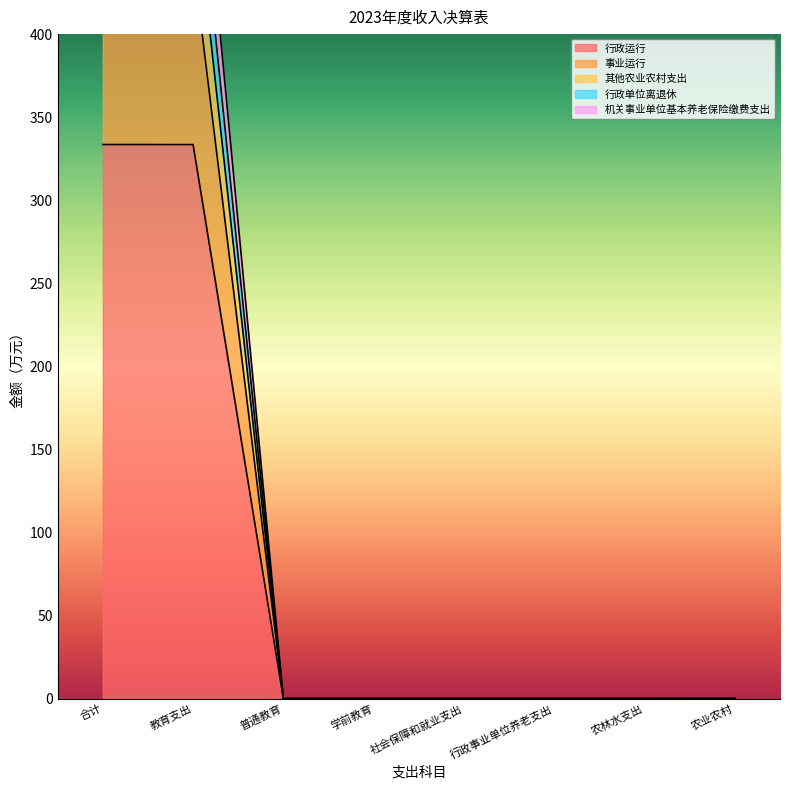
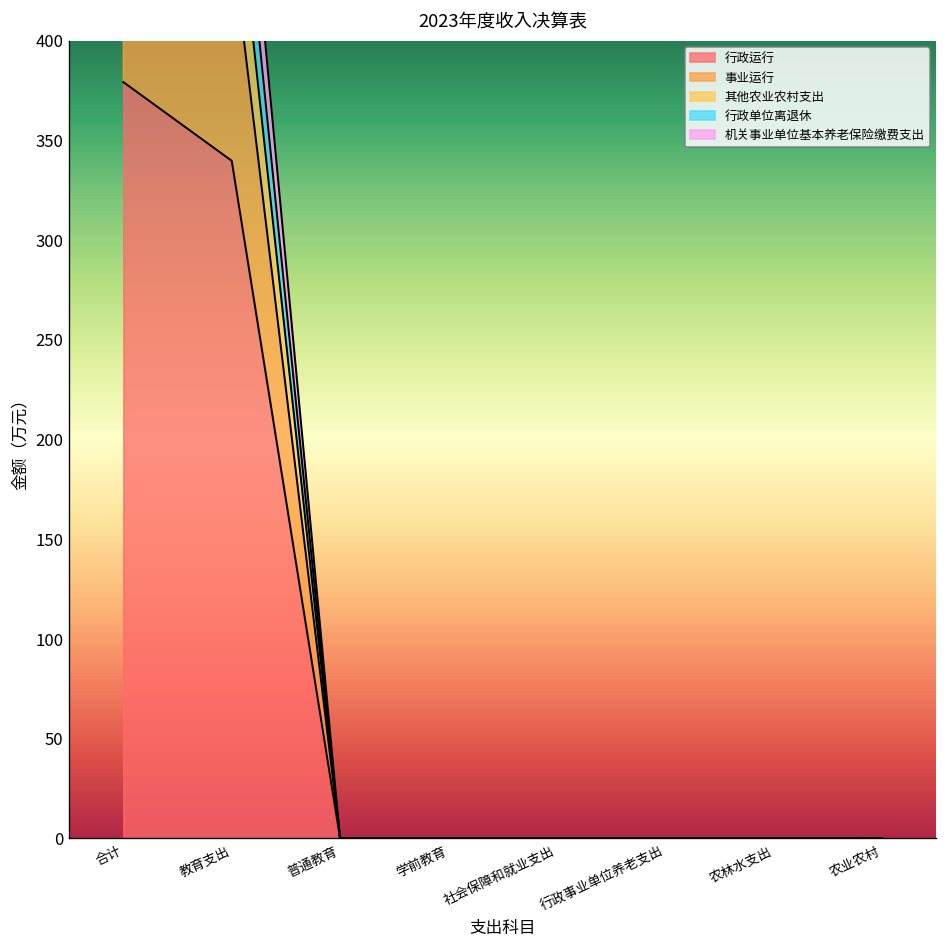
行政运行, 合计: 334 -> 379
行政运行, 教育支出: 334 -> 340
